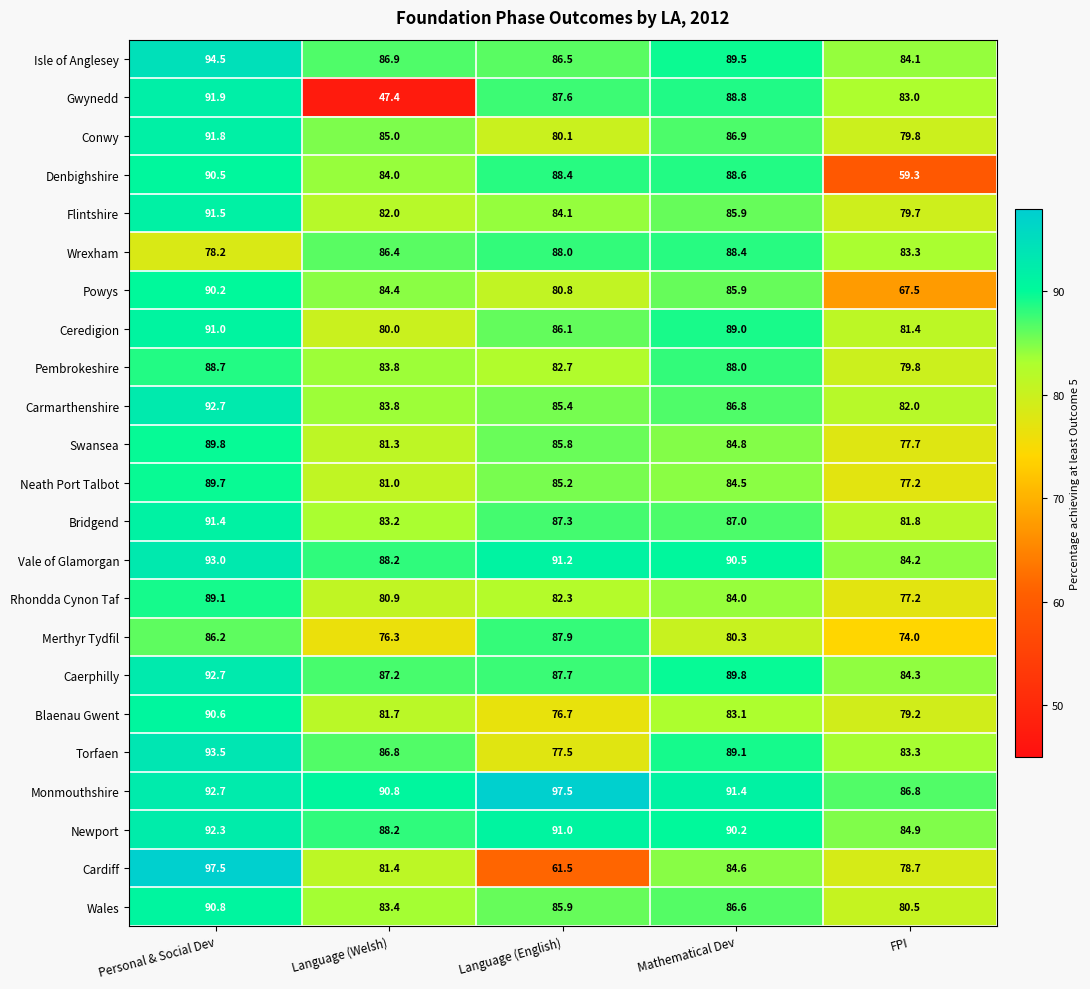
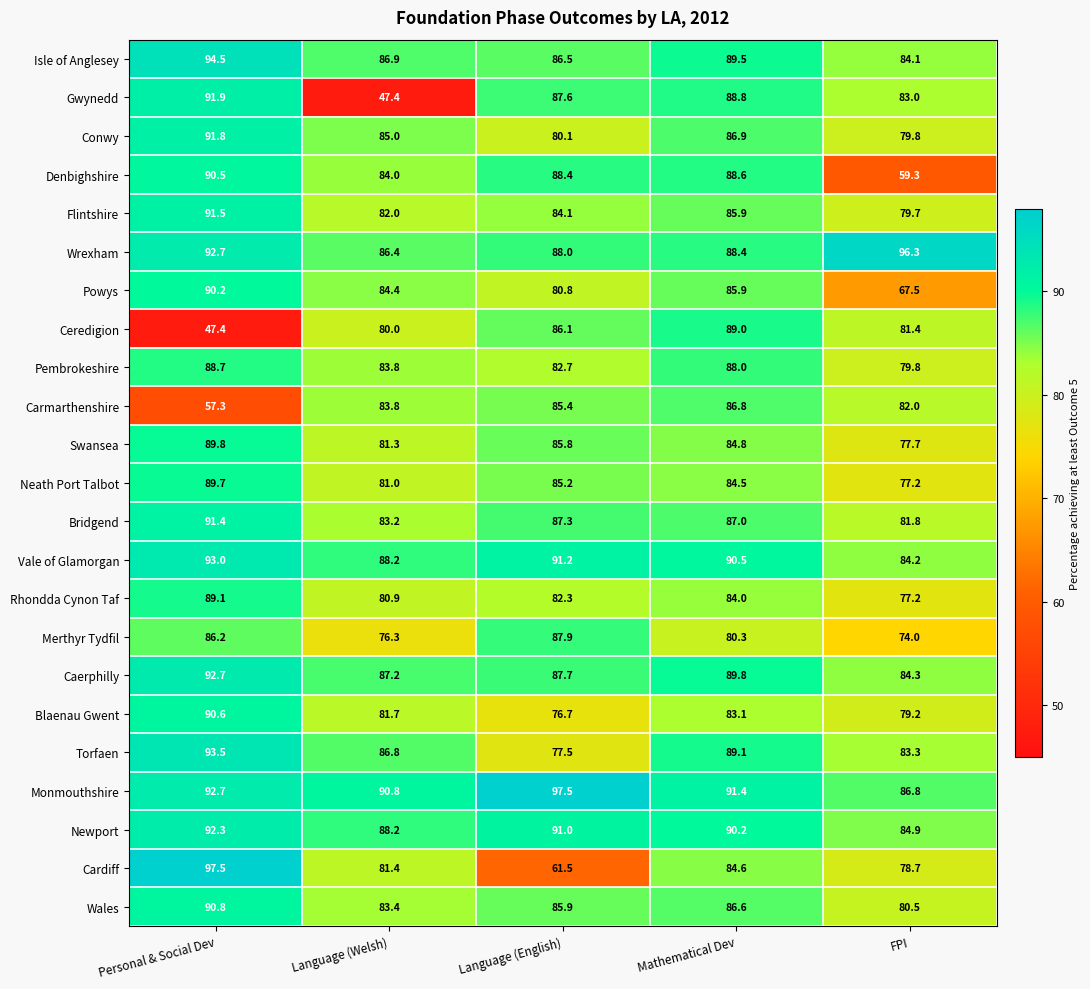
Wrexham, Personal & Social Dev: 78.2 -> 92.7
Wrexham, FPI: 83.3 -> 96.3
Ceredigion, Personal & Social Dev: 91.0 -> 47.4
Carmarthenshire, Personal & Social Dev: 92.7 -> 57.3
